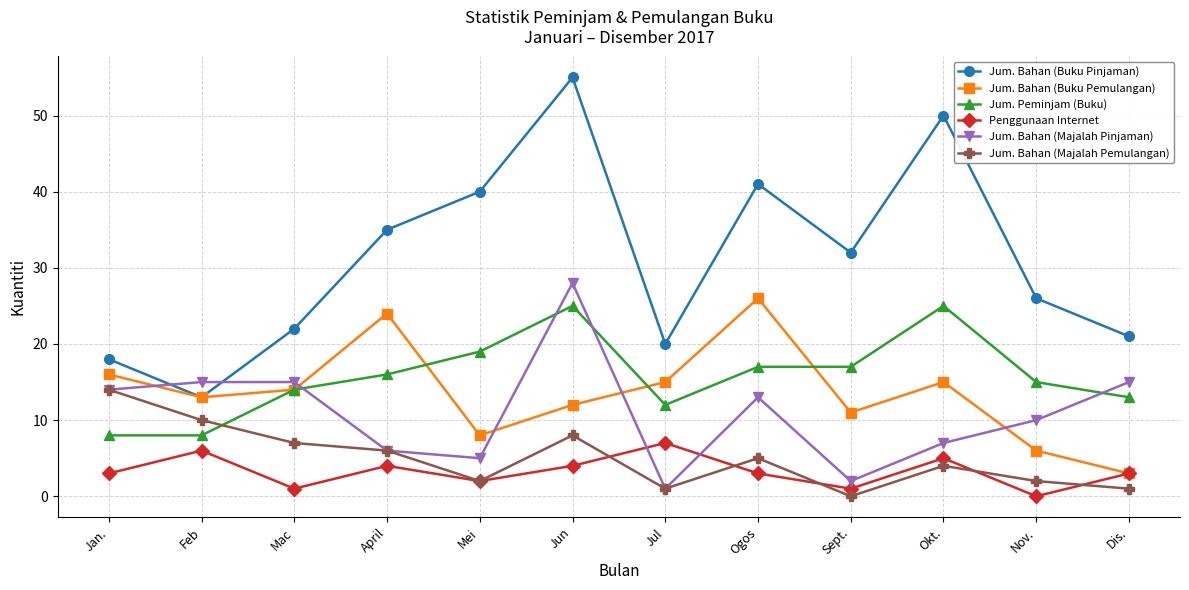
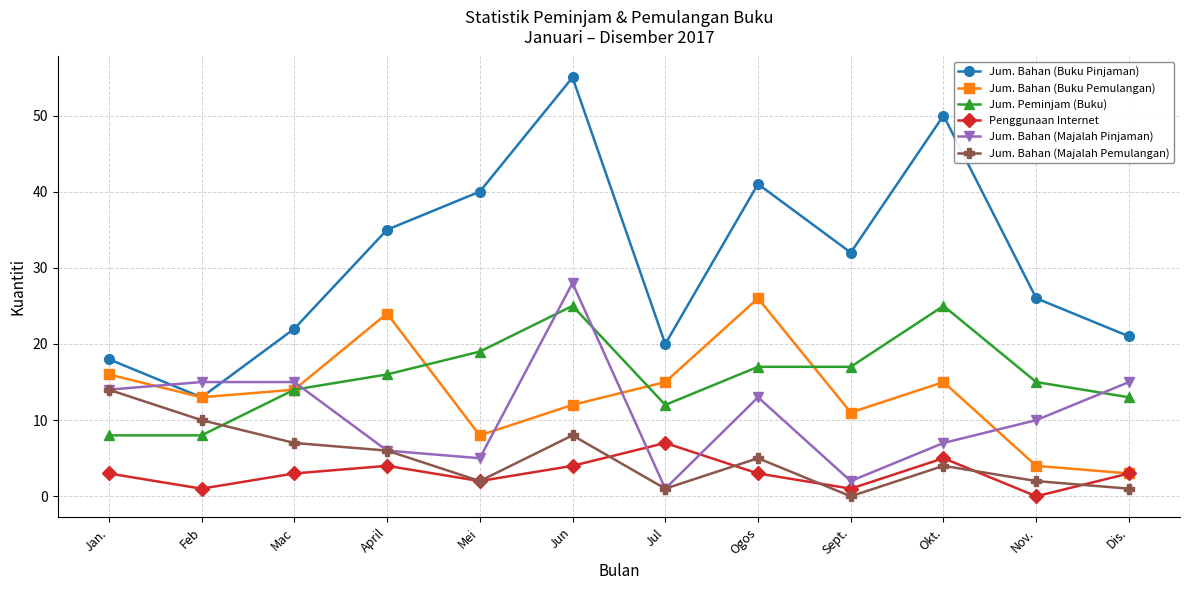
Penggunaan Internet, Feb: 6 -> 1
Penggunaan Internet, Mac: 1 -> 3
Jum. Bahan (Buku Pemulangan), Nov.: 6 -> 4
